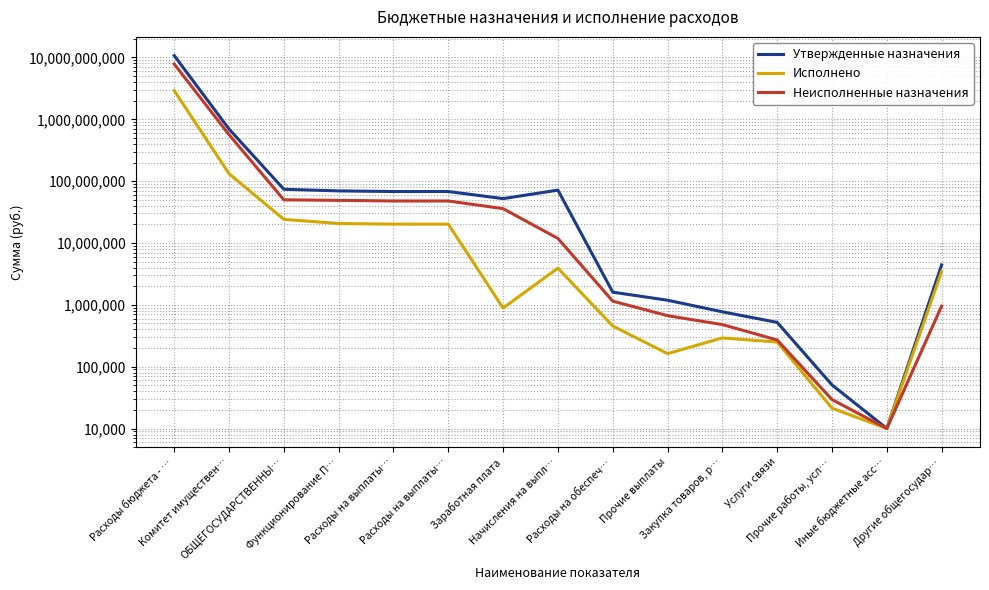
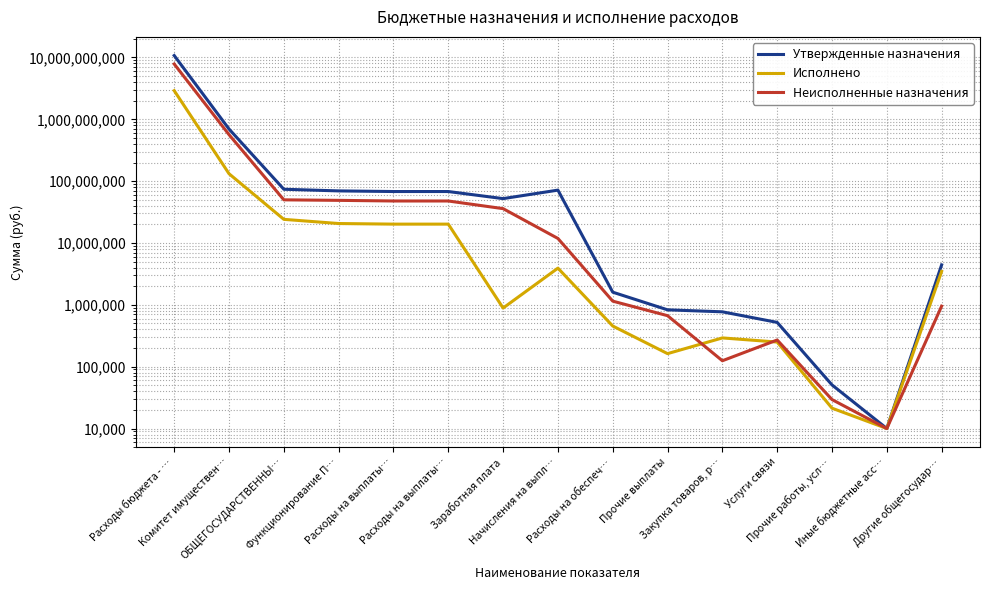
Утвержденные назначения, Прочие выплаты: 1,200,000 -> 800,000
Неисполненные назначения, Закупка товаров, р…: 500,000 -> 120,000
